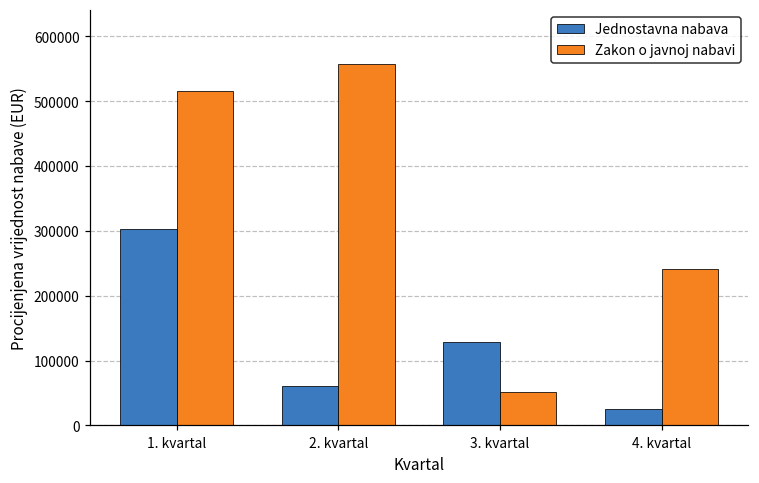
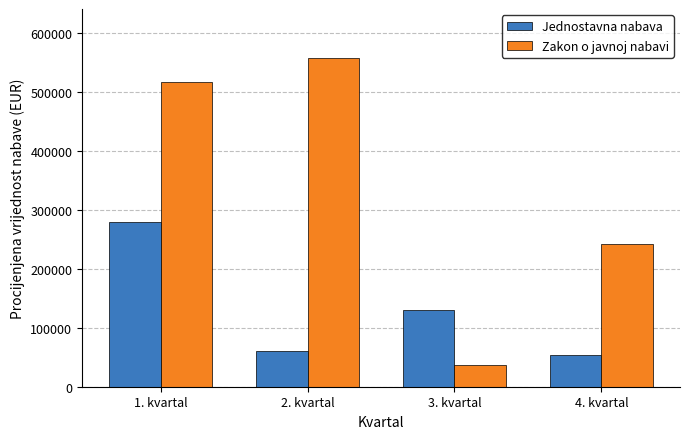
Jednostavna nabava, 1. kvartal: 300000 -> 280000
Zakon o javnoj nabavi, 3. kvartal: 50000 -> 40000
Jednostavna nabava, 4. kvartal: 30000 -> 50000
